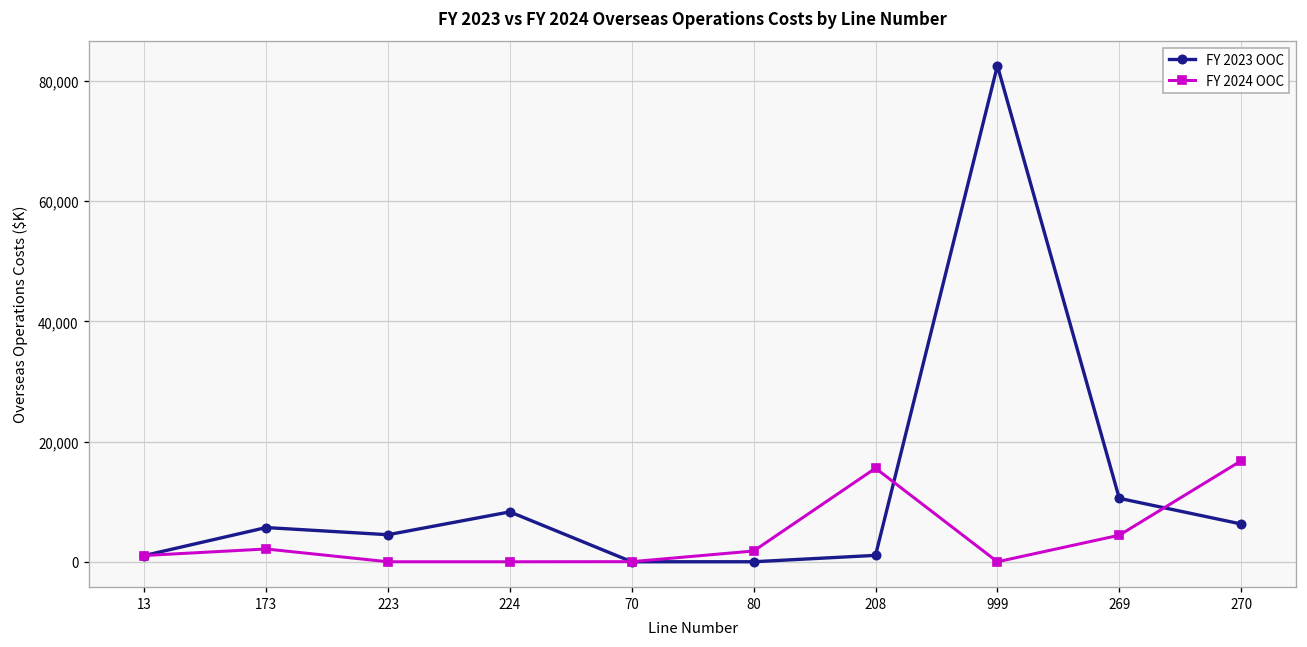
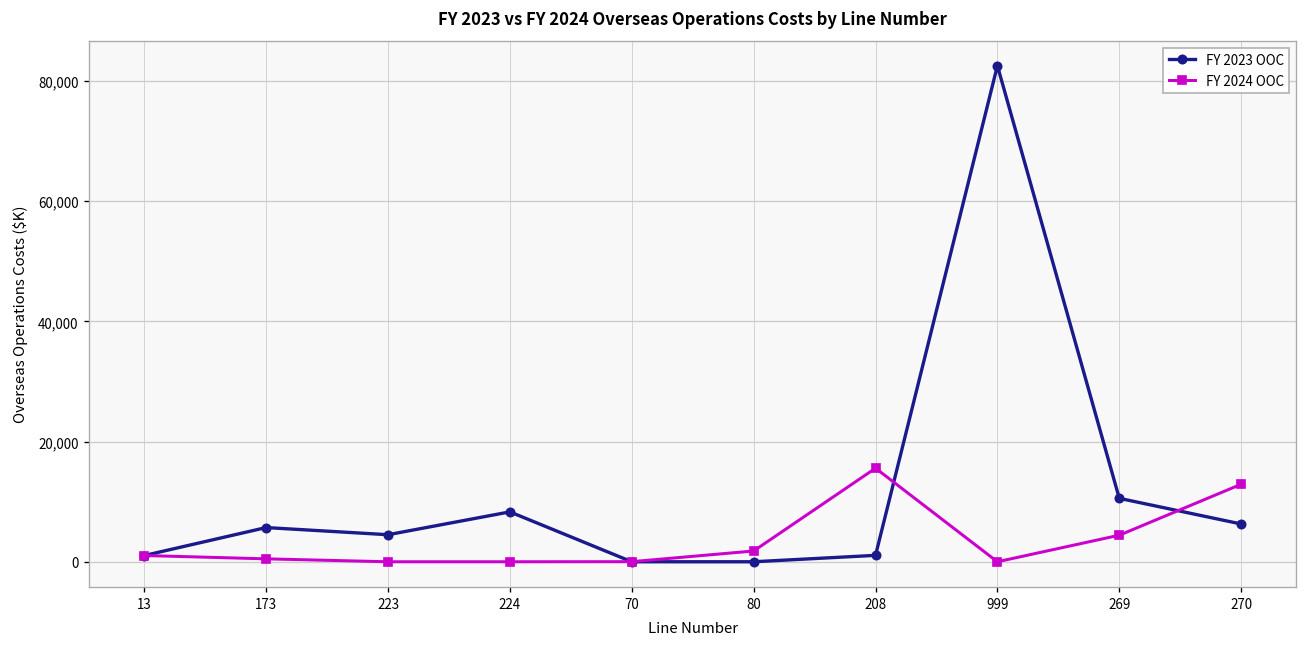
FY 2024 OOC, 173: 2,000 -> 0
FY 2024 OOC, 270: 17,000 -> 13,000
